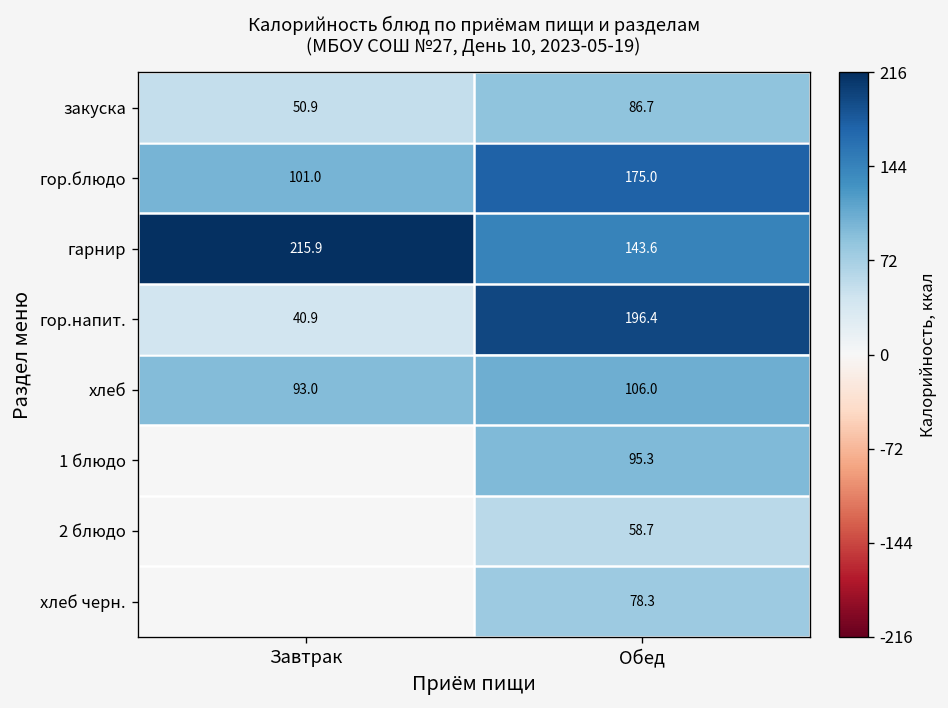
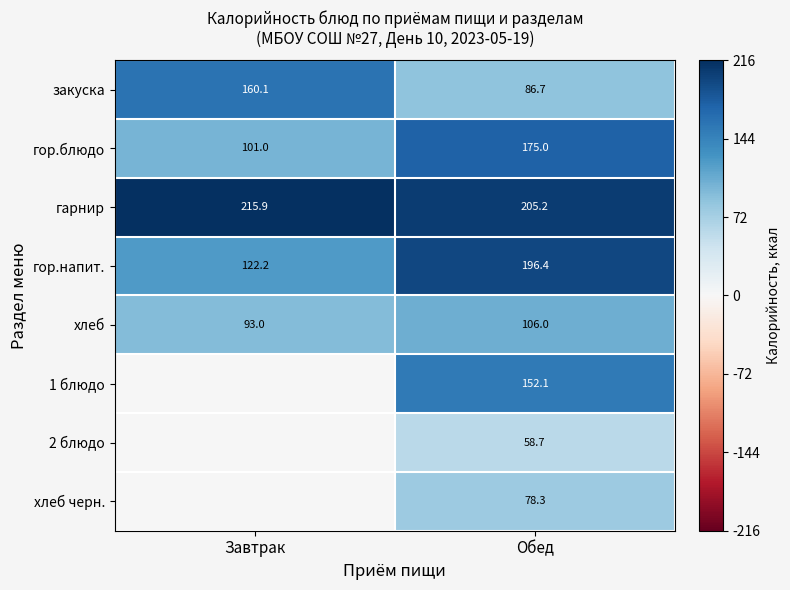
закуска, Завтрак: 50.9 -> 160.1
гарнир, Обед: 143.6 -> 205.2
гор.напит., Завтрак: 40.9 -> 122.2
1 блюдо, Обед: 95.3 -> 152.1
